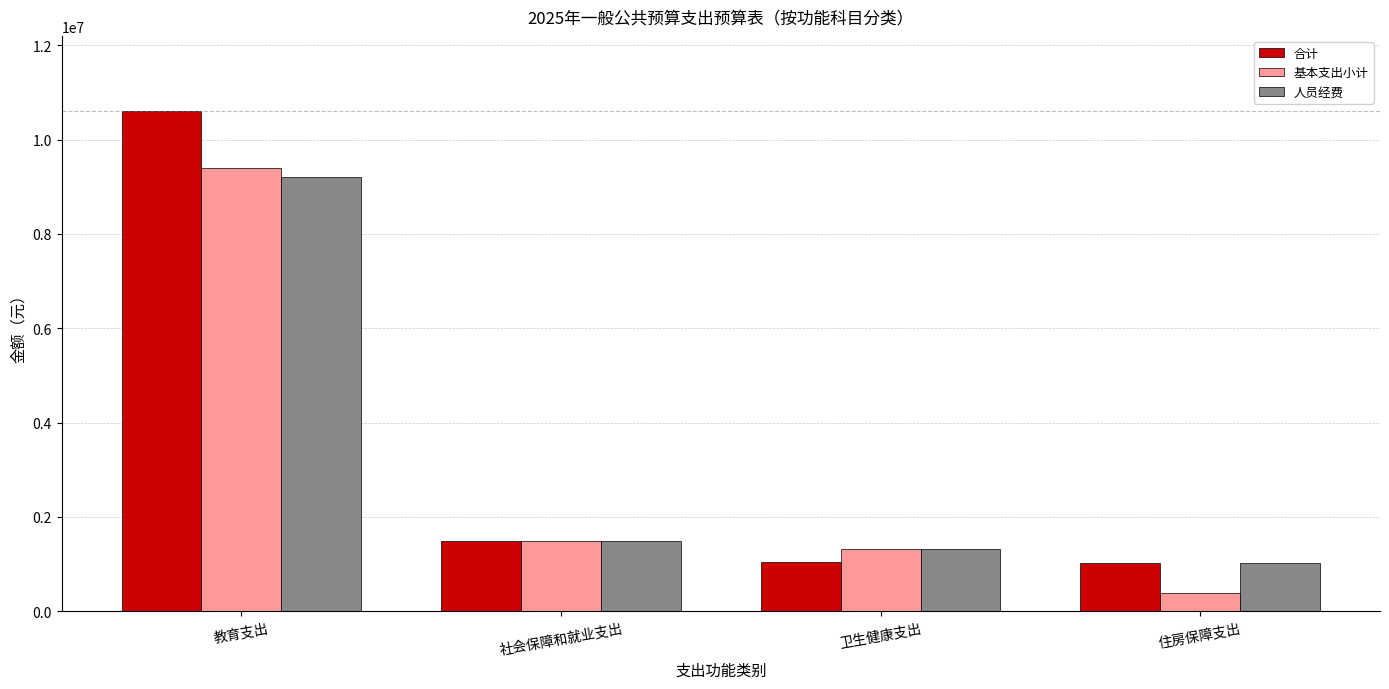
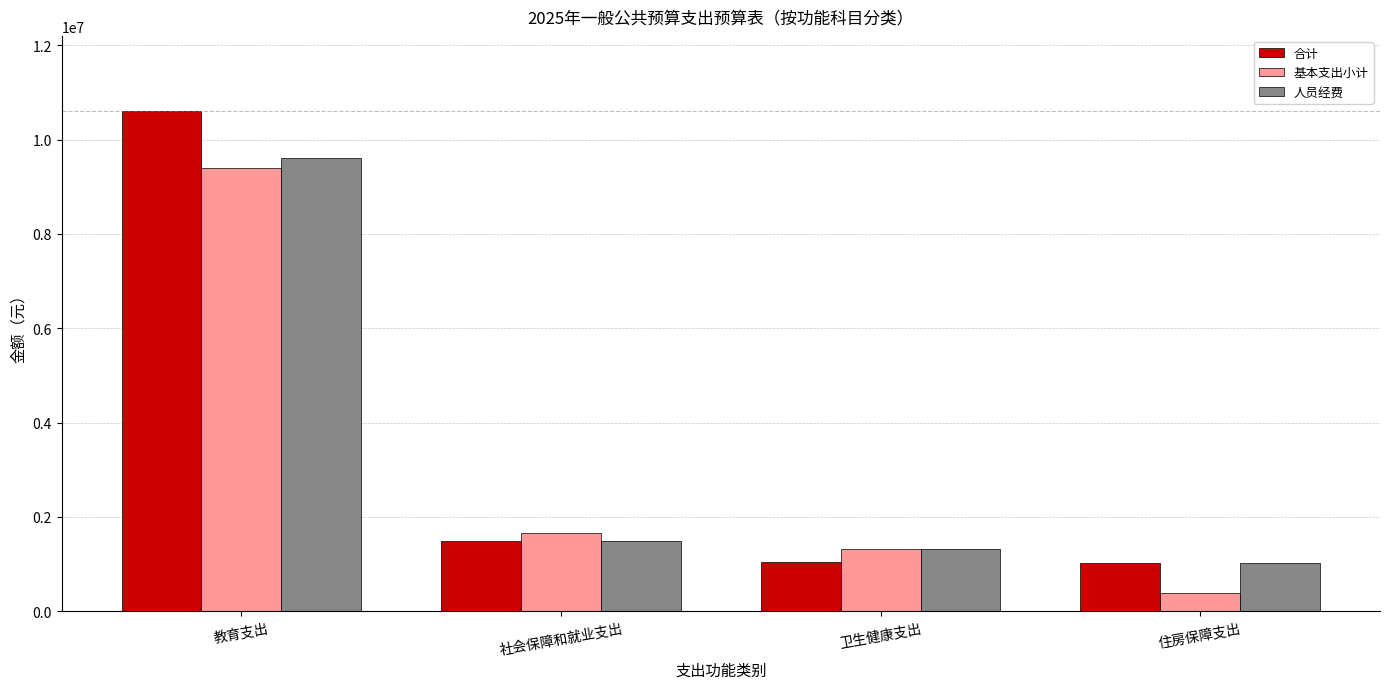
人员经费, 教育支出: 9200000 -> 9600000
基本支出小计, 社会保障和就业支出: 1500000 -> 1700000
